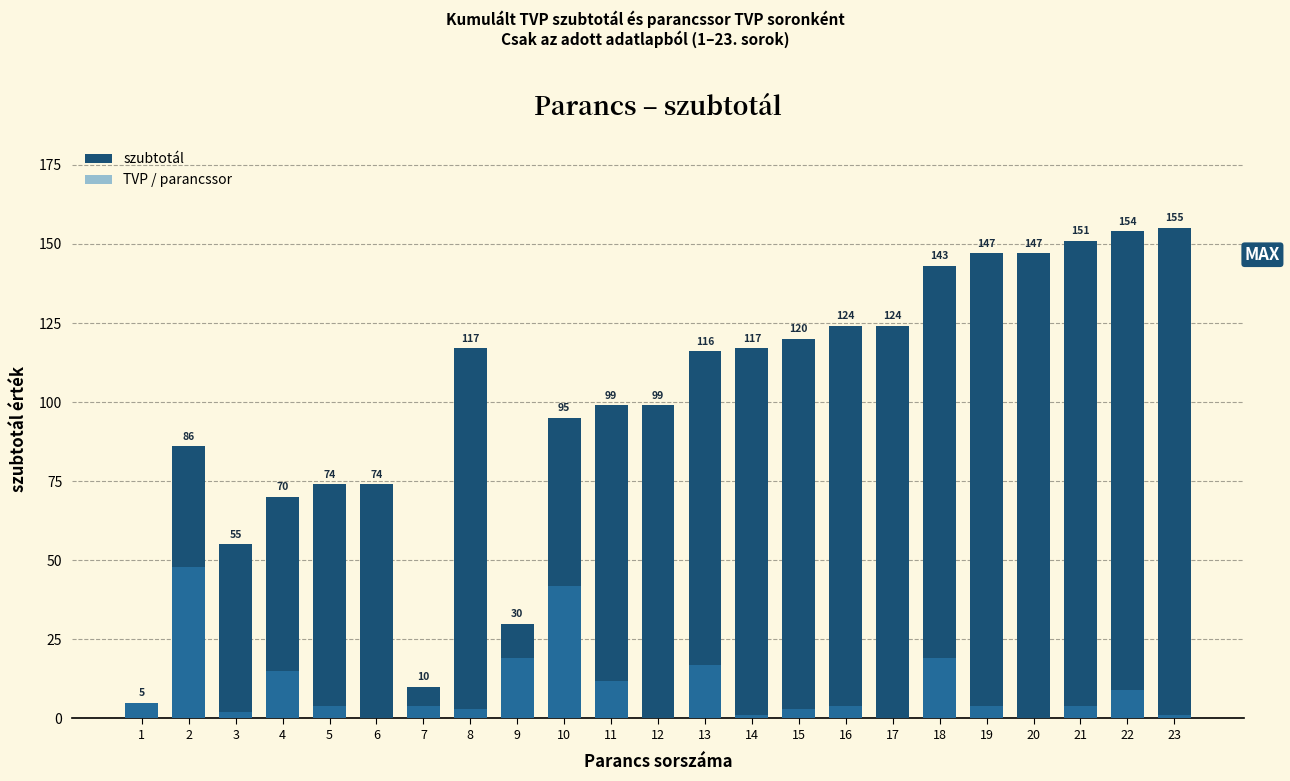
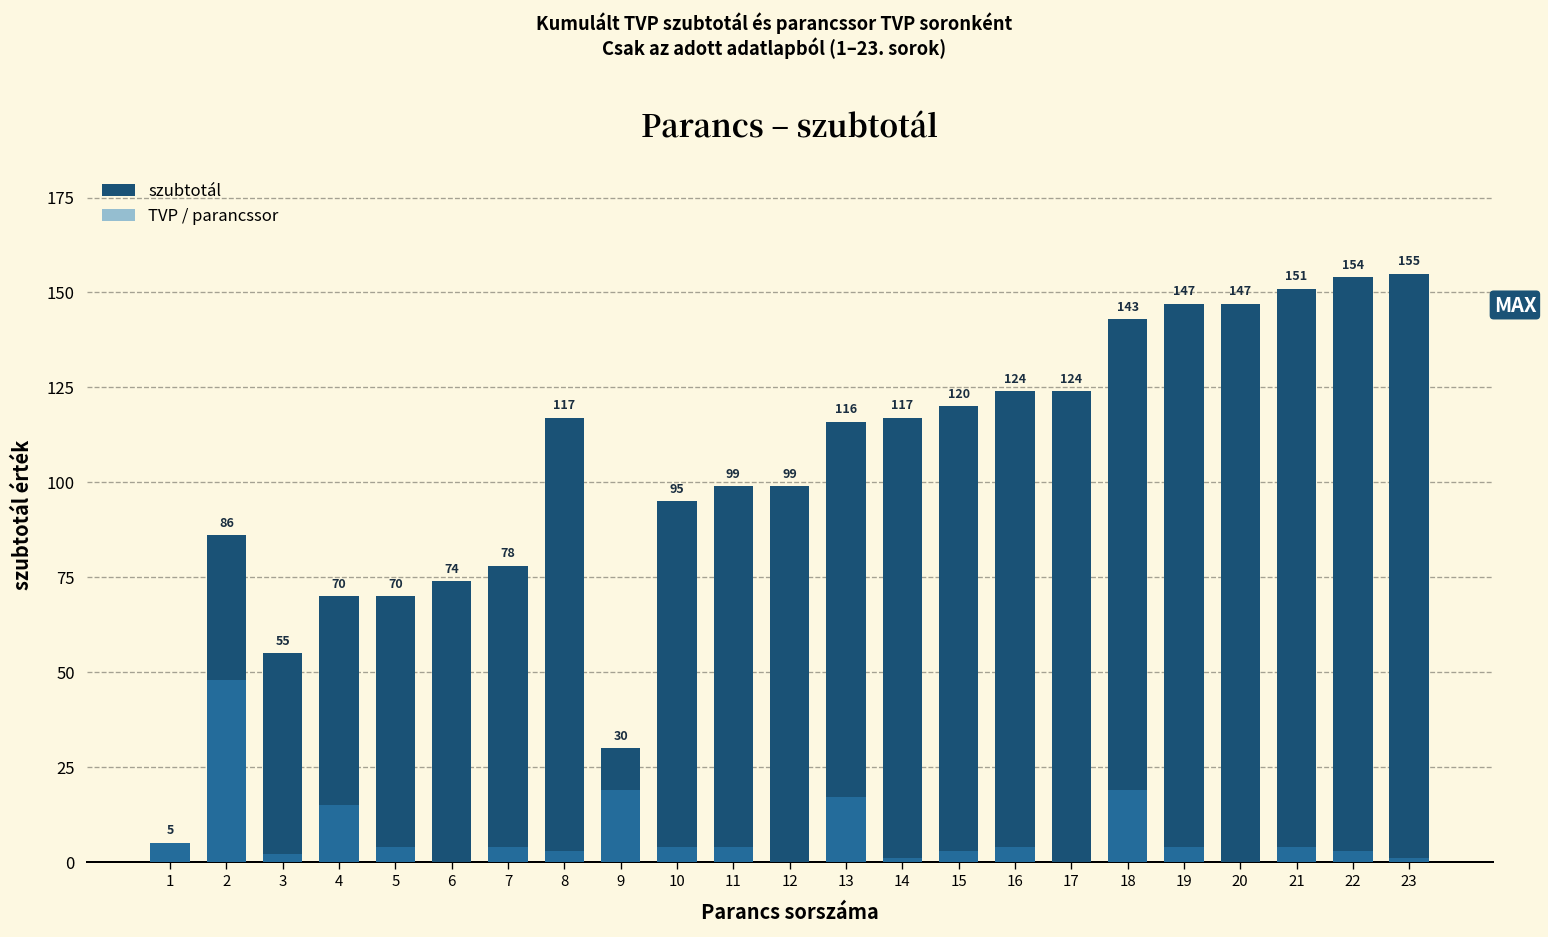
szubtotál, 5: 74 -> 70
szubtotál, 7: 10 -> 78
TVP / parancssor, 10: 42 -> 4
TVP / parancssor, 11: 12 -> 4
TVP / parancssor, 22: 9 -> 3
